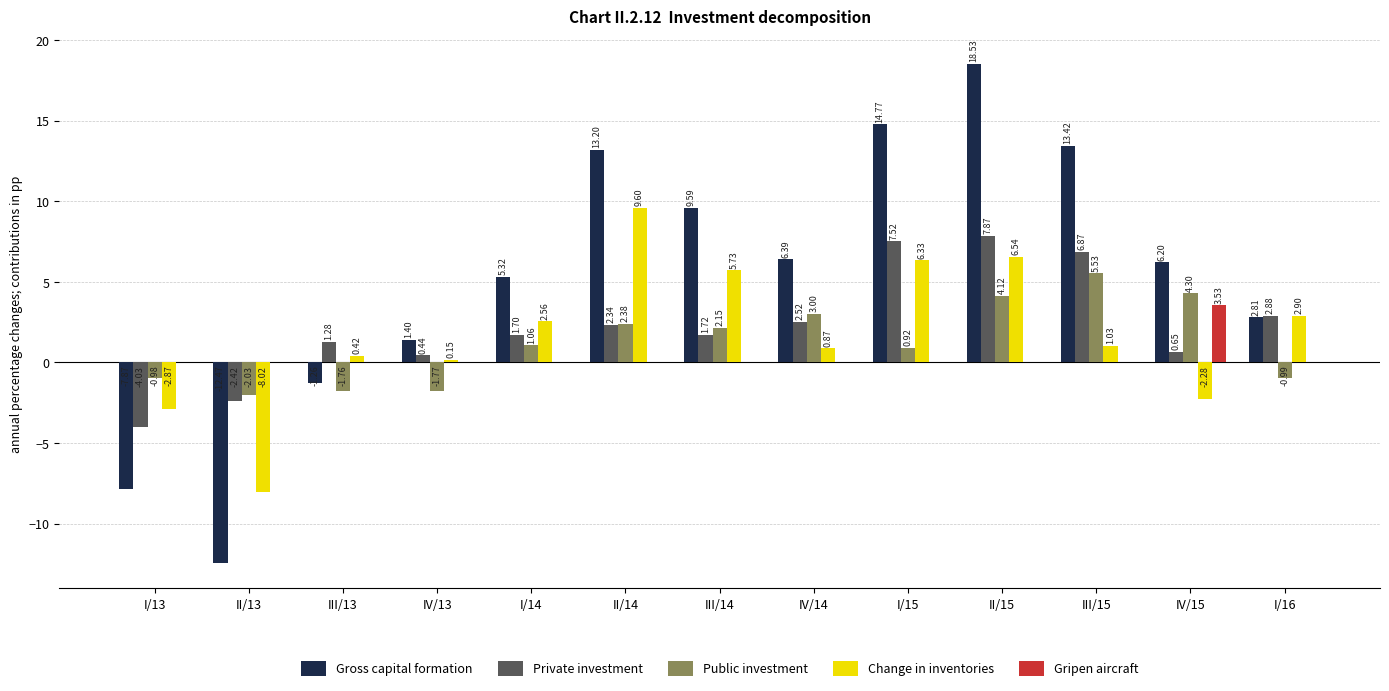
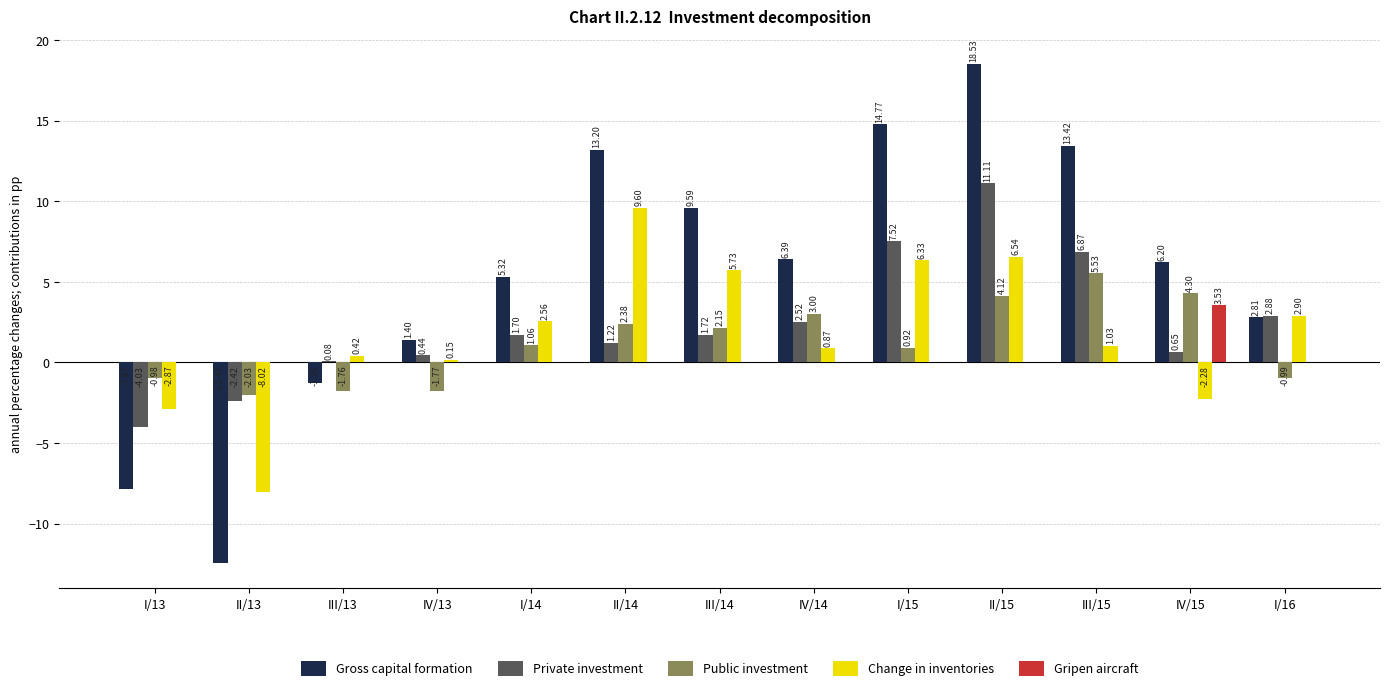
Private investment, III/13: 1.28 -> 0.08
Private investment, II/14: 2.34 -> 1.22
Private investment, II/15: 7.87 -> 11.11
